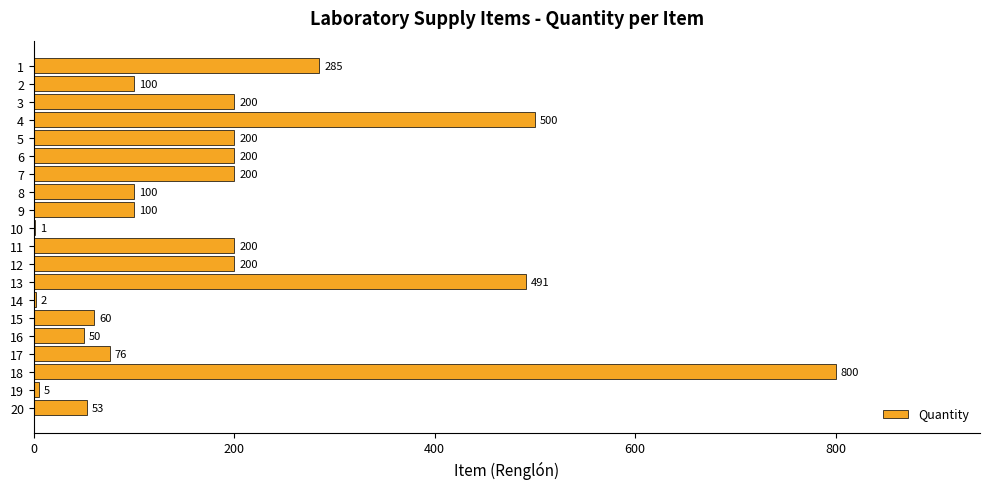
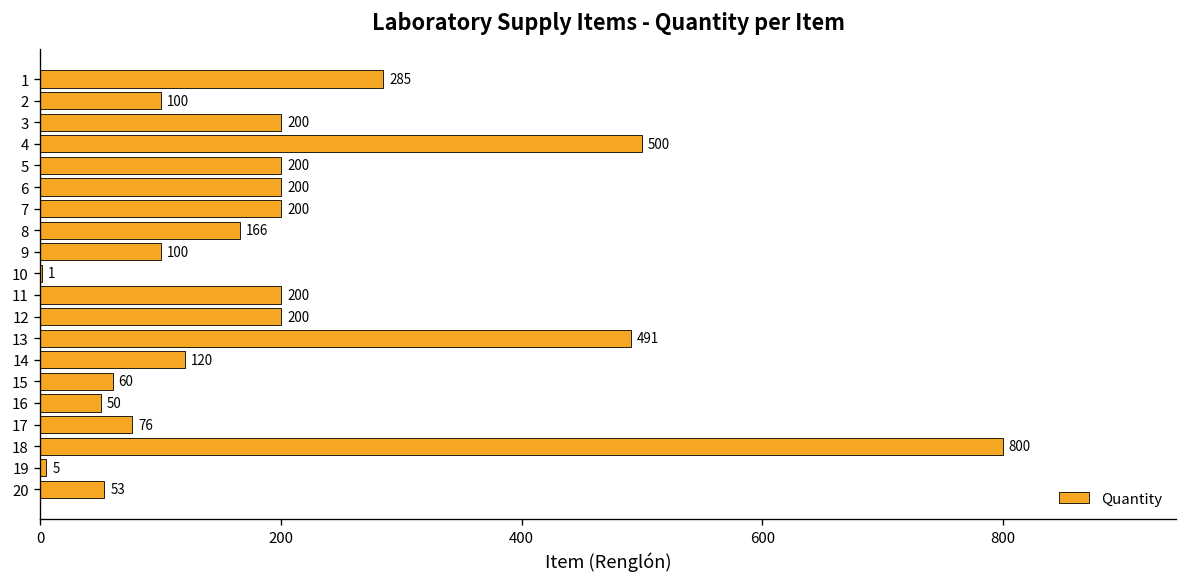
8: 100 -> 166
14: 2 -> 120
